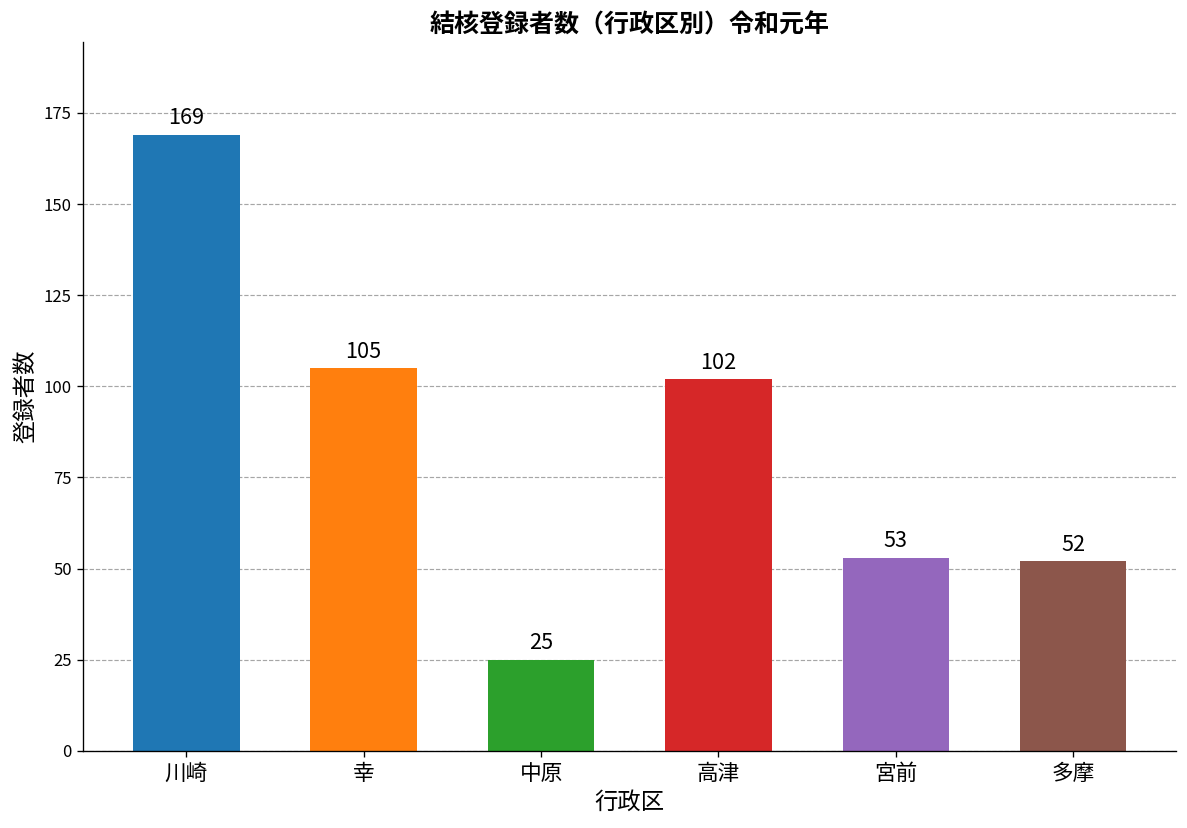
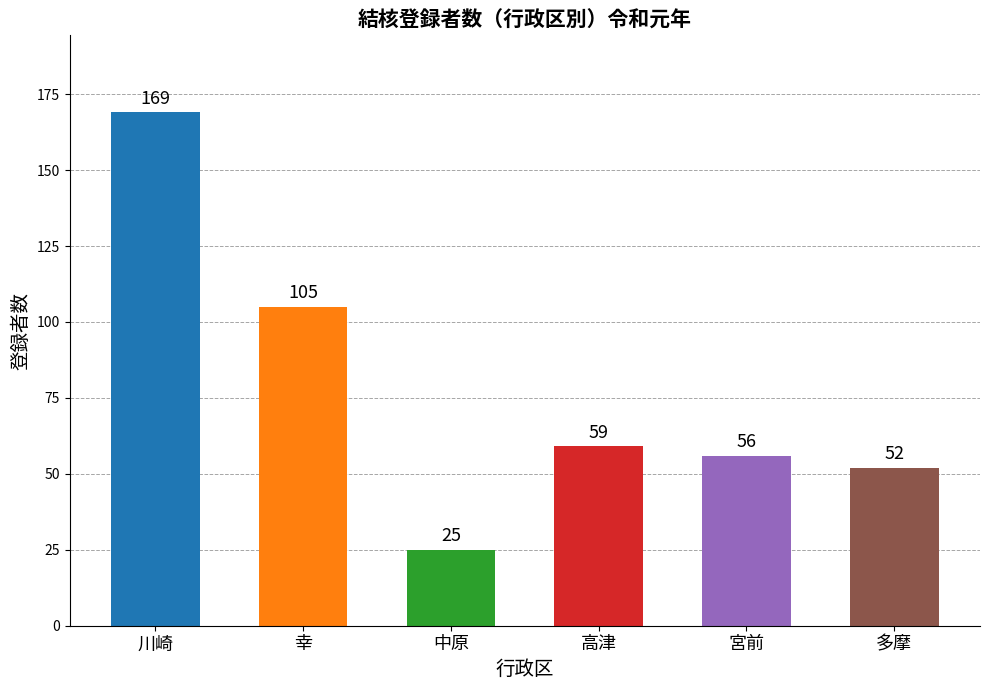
高津: 102 -> 59
宮前: 53 -> 56
